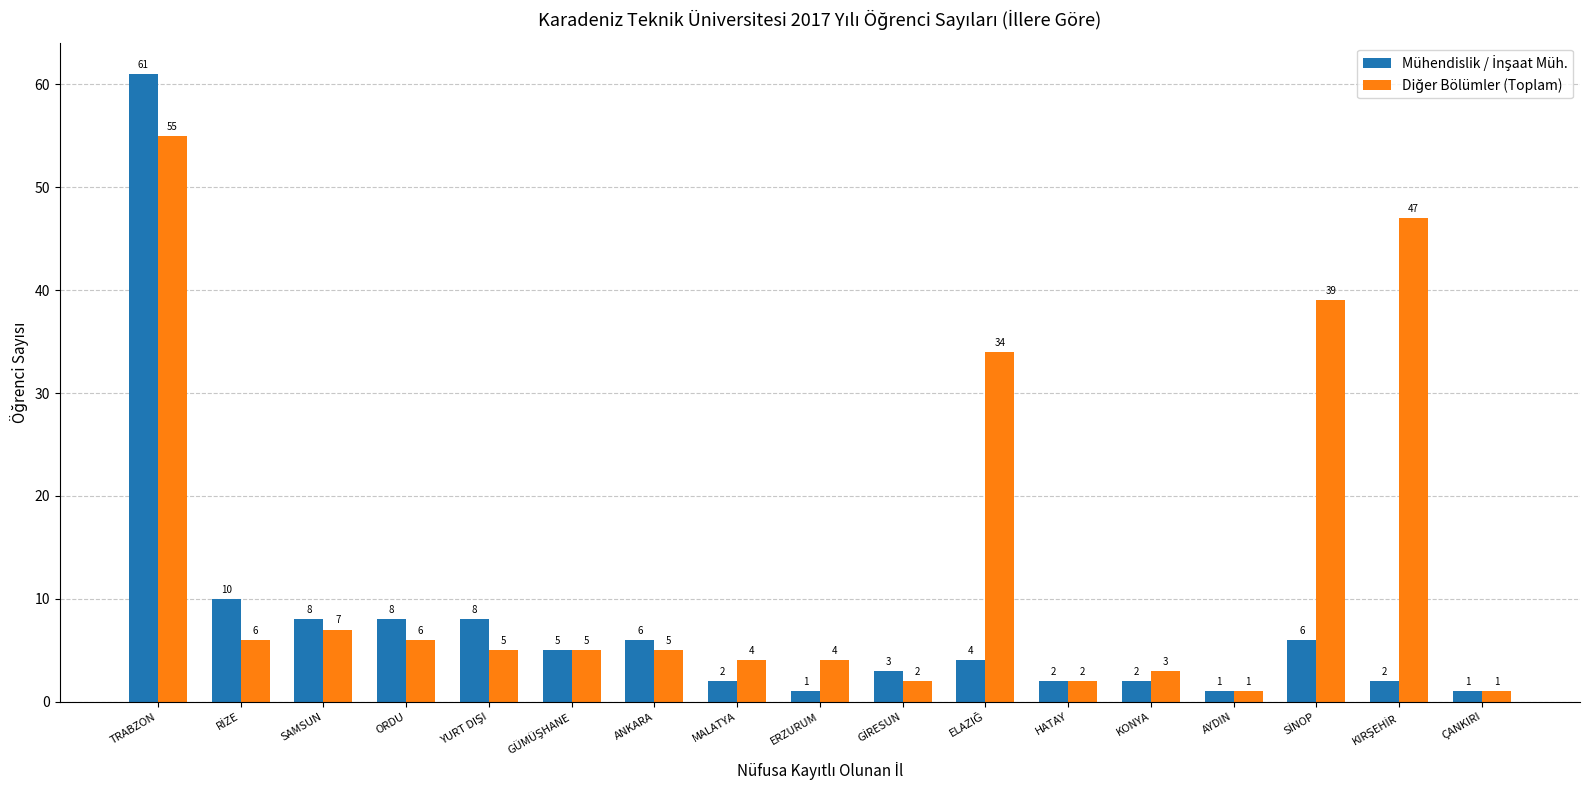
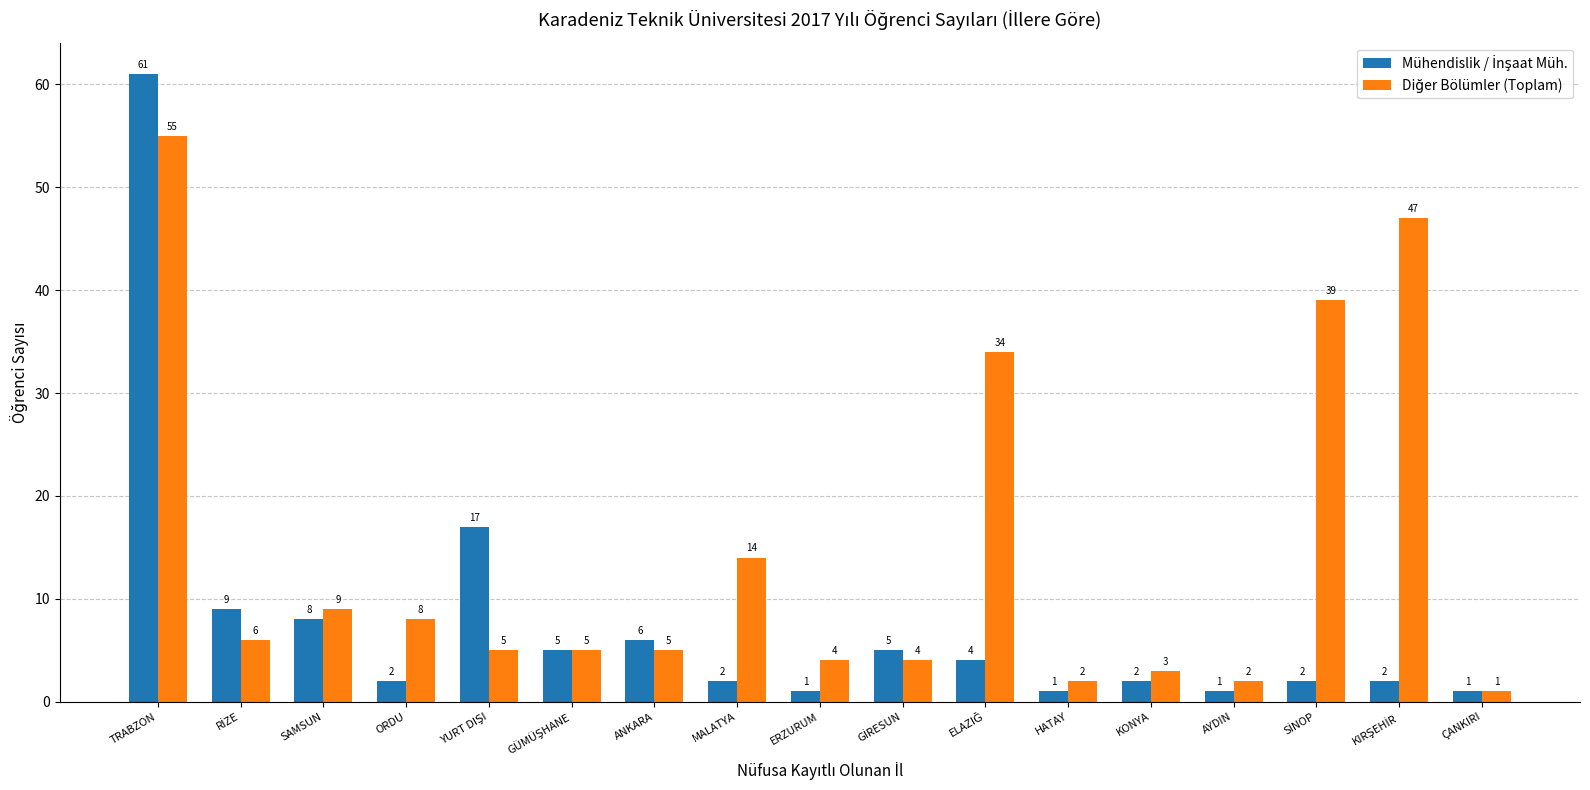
Mühendislik / İnşaat Müh., RİZE: 10 -> 9
Diğer Bölümler (Toplam), SAMSUN: 7 -> 9
Mühendislik / İnşaat Müh., ORDU: 8 -> 2
Diğer Bölümler (Toplam), ORDU: 6 -> 8
Mühendislik / İnşaat Müh., YURT DIŞI: 8 -> 17
Diğer Bölümler (Toplam), MALATYA: 4 -> 14
Mühendislik / İnşaat Müh., GİRESUN: 3 -> 5
Diğer Bölümler (Toplam), GİRESUN: 2 -> 4
Mühendislik / İnşaat Müh., HATAY: 2 -> 1
Diğer Bölümler (Toplam), AYDIN: 1 -> 2
Mühendislik / İnşaat Müh., SİNOP: 6 -> 2
